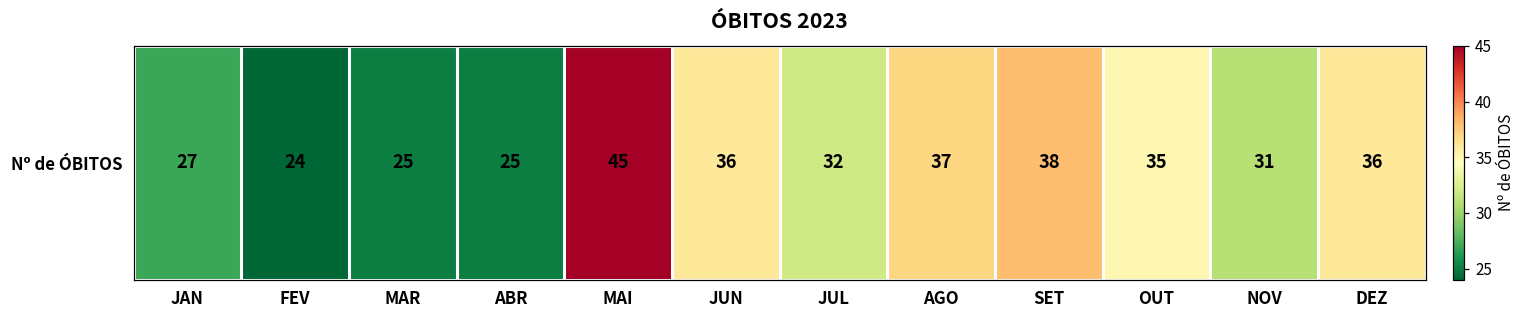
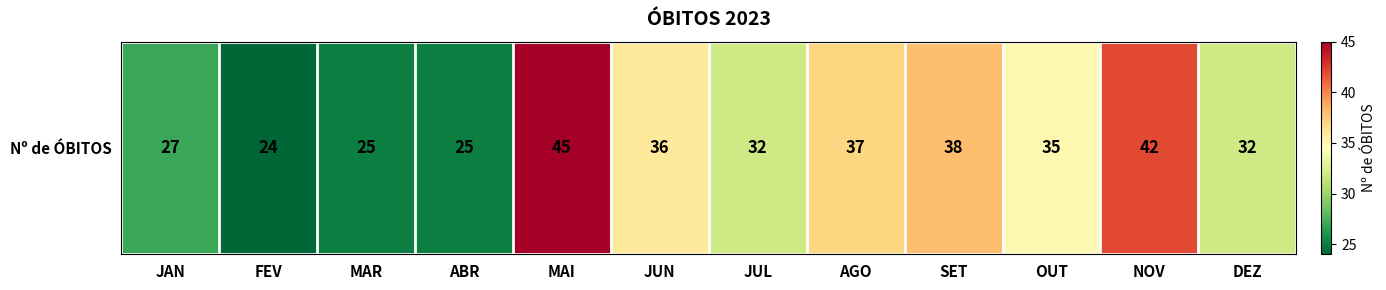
Nº de ÓBITOS, NOV: 31 -> 42
Nº de ÓBITOS, DEZ: 36 -> 32
